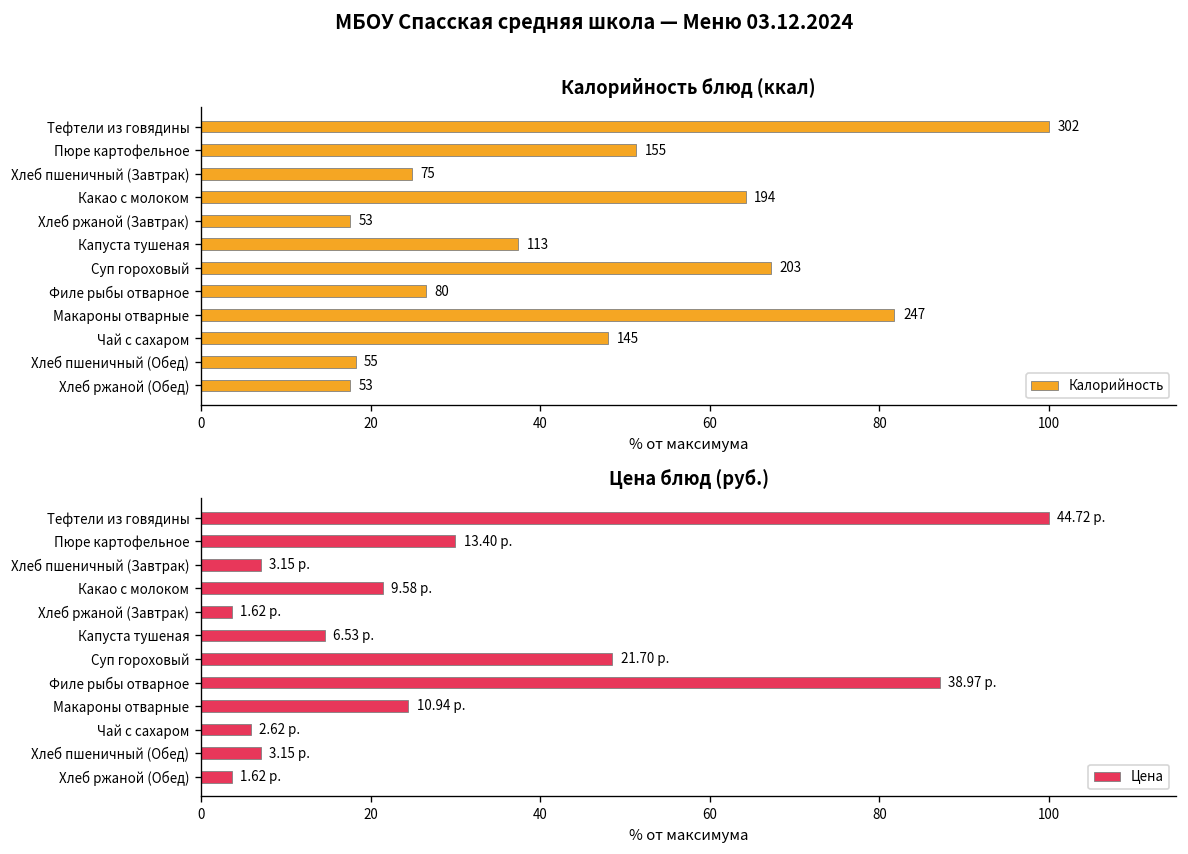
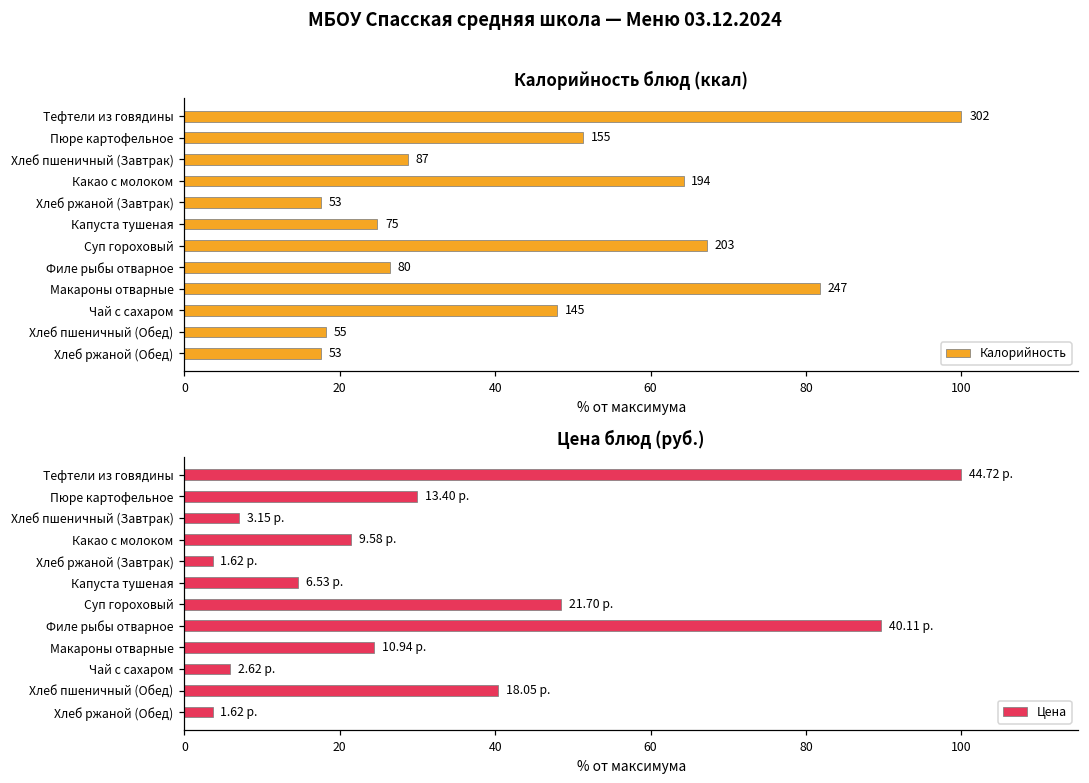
Калорийность блюд (ккал), Хлеб пшеничный (Завтрак): 75 -> 87
Калорийность блюд (ккал), Капуста тушеная: 113 -> 75
Цена блюд (руб.), Филе рыбы отварное: 38.97 -> 40.11
Цена блюд (руб.), Хлеб пшеничный (Обед): 3.15 -> 18.05
